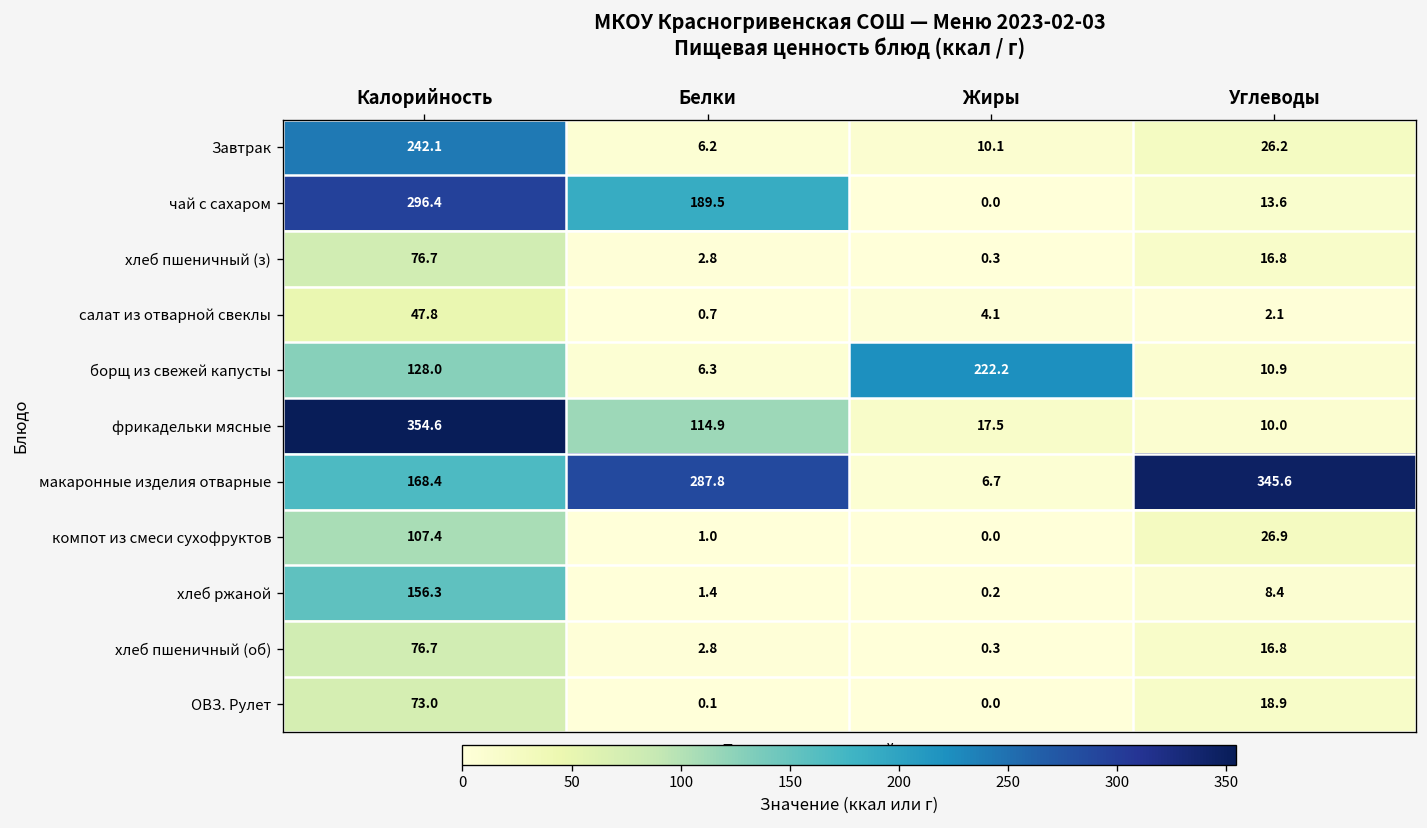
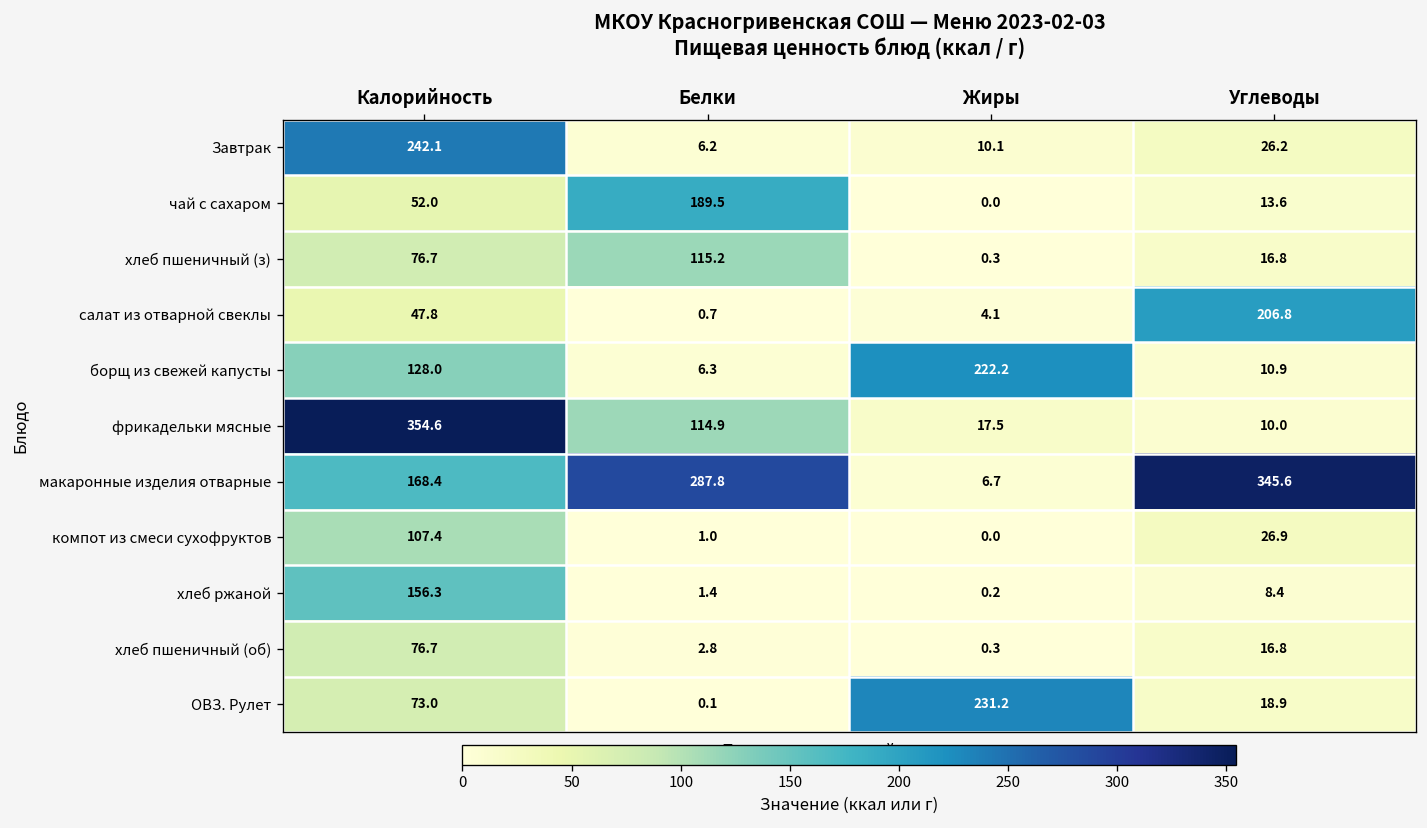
чай с сахаром, Калорийность: 296.4 -> 52.0
хлеб пшеничный (з), Белки: 2.8 -> 115.2
салат из отварной свеклы, Углеводы: 2.1 -> 206.8
ОВЗ. Рулет, Жиры: 0.0 -> 231.2
